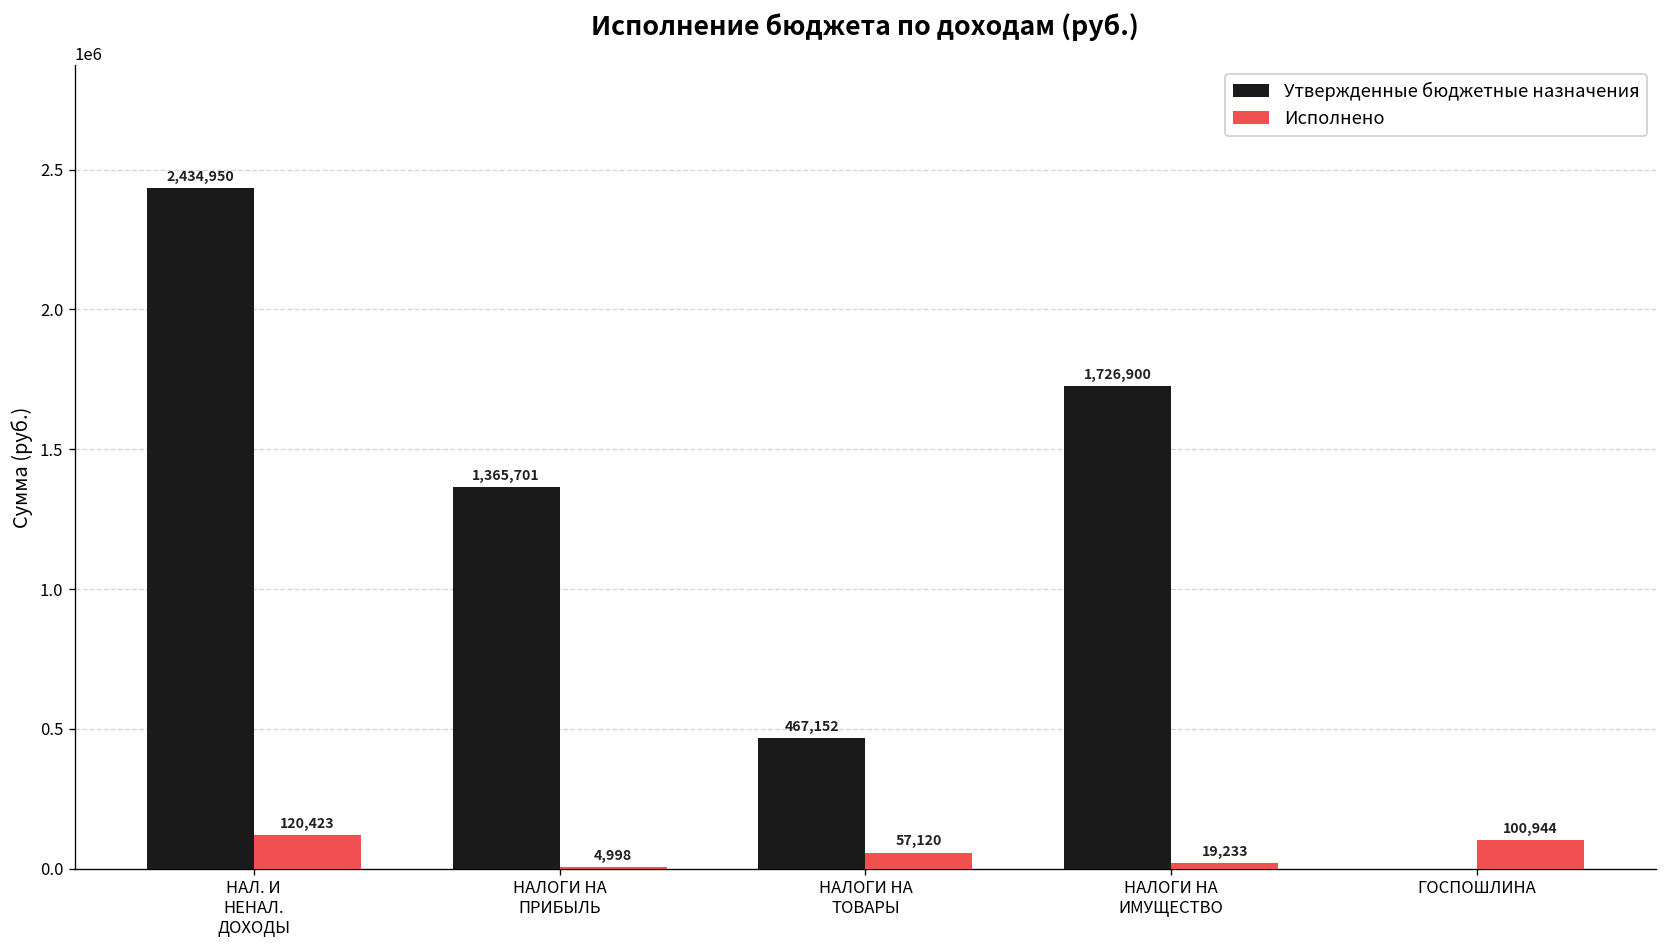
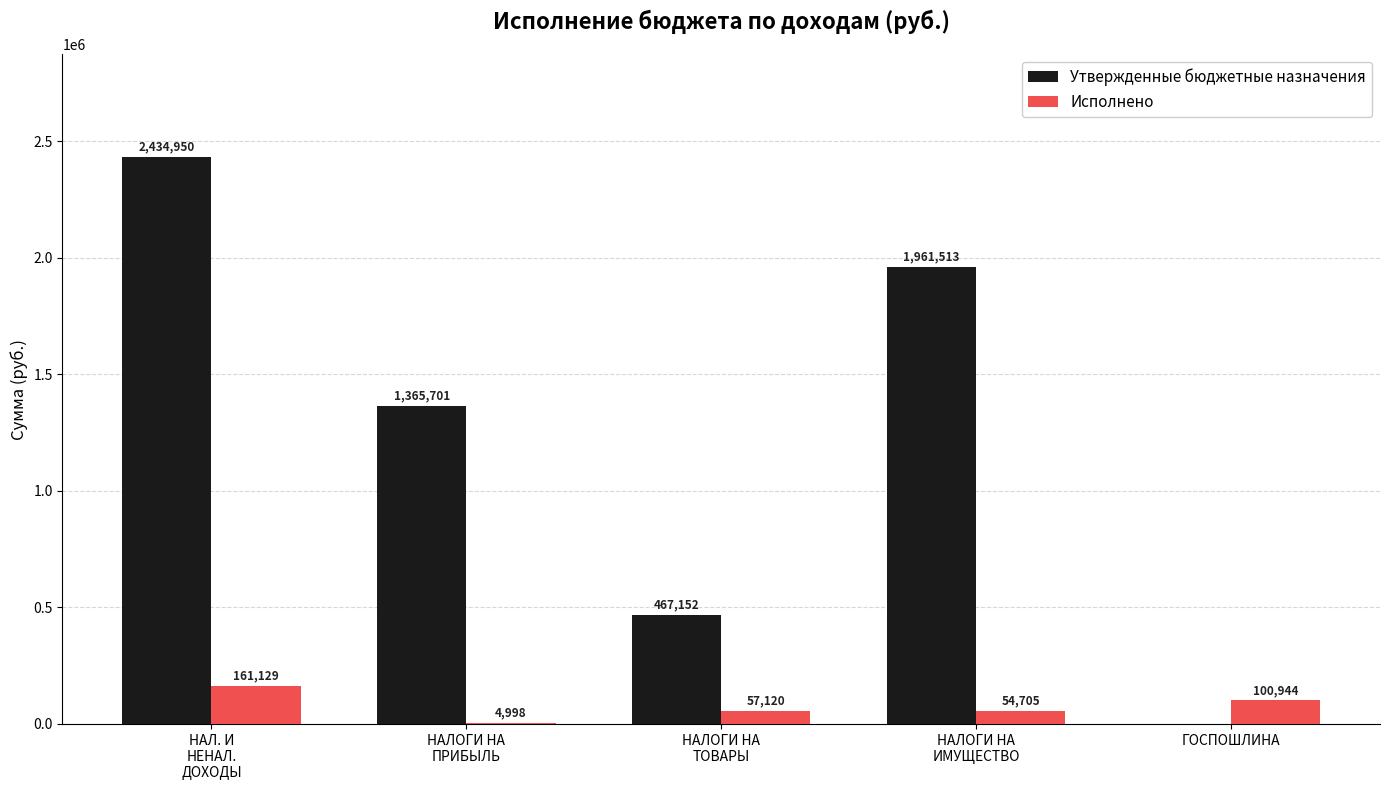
Исполнено, НАЛ. И НЕНАЛ. ДОХОДЫ: 120,423 -> 161,129
Утвержденные бюджетные назначения, НАЛОГИ НА ИМУЩЕСТВО: 1,726,900 -> 1,961,513
Исполнено, НАЛОГИ НА ИМУЩЕСТВО: 19,233 -> 54,705
